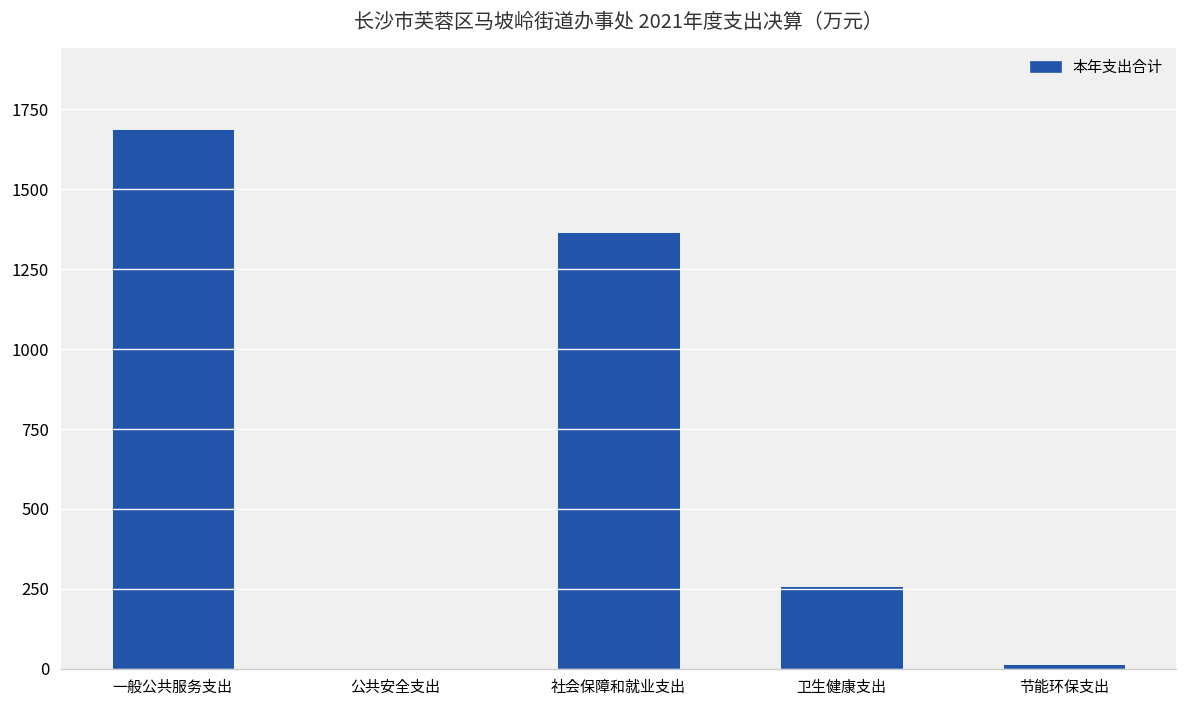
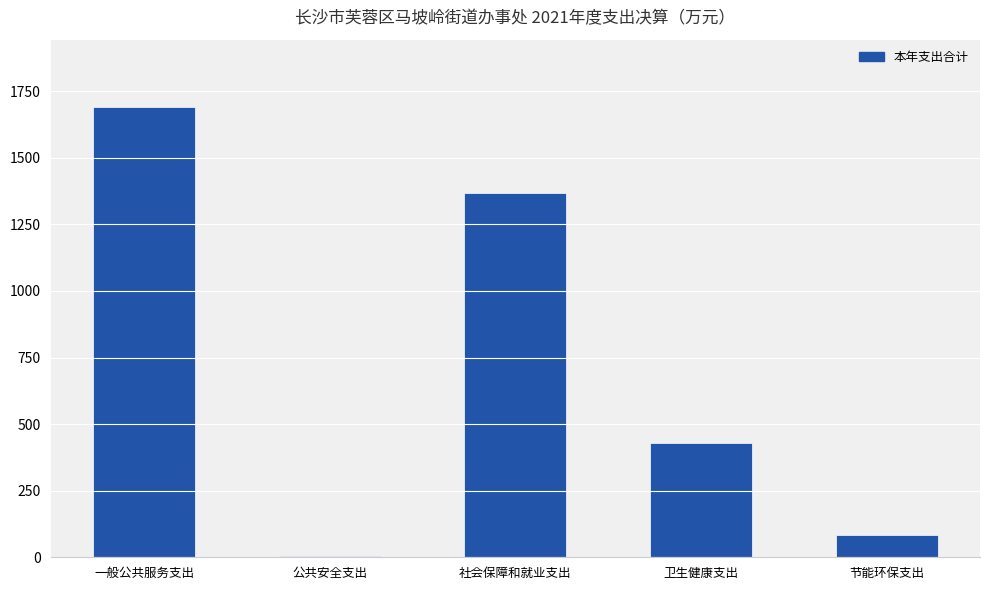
卫生健康支出: 260 -> 430
节能环保支出: 20 -> 80
